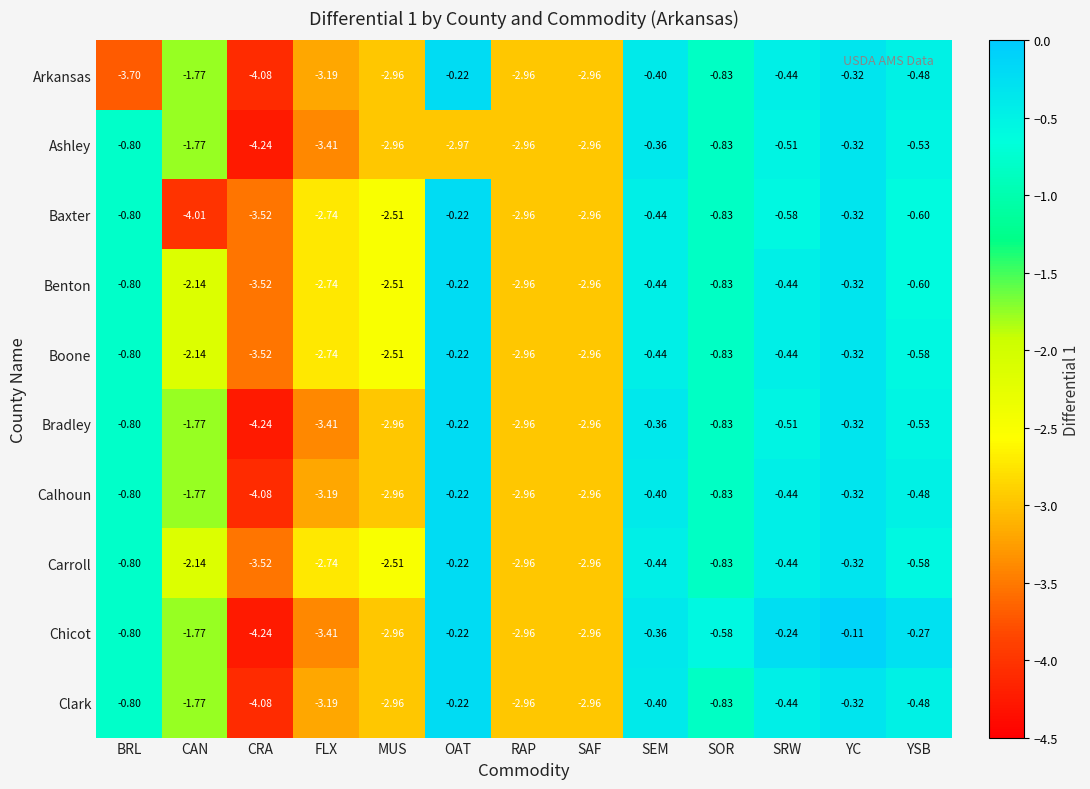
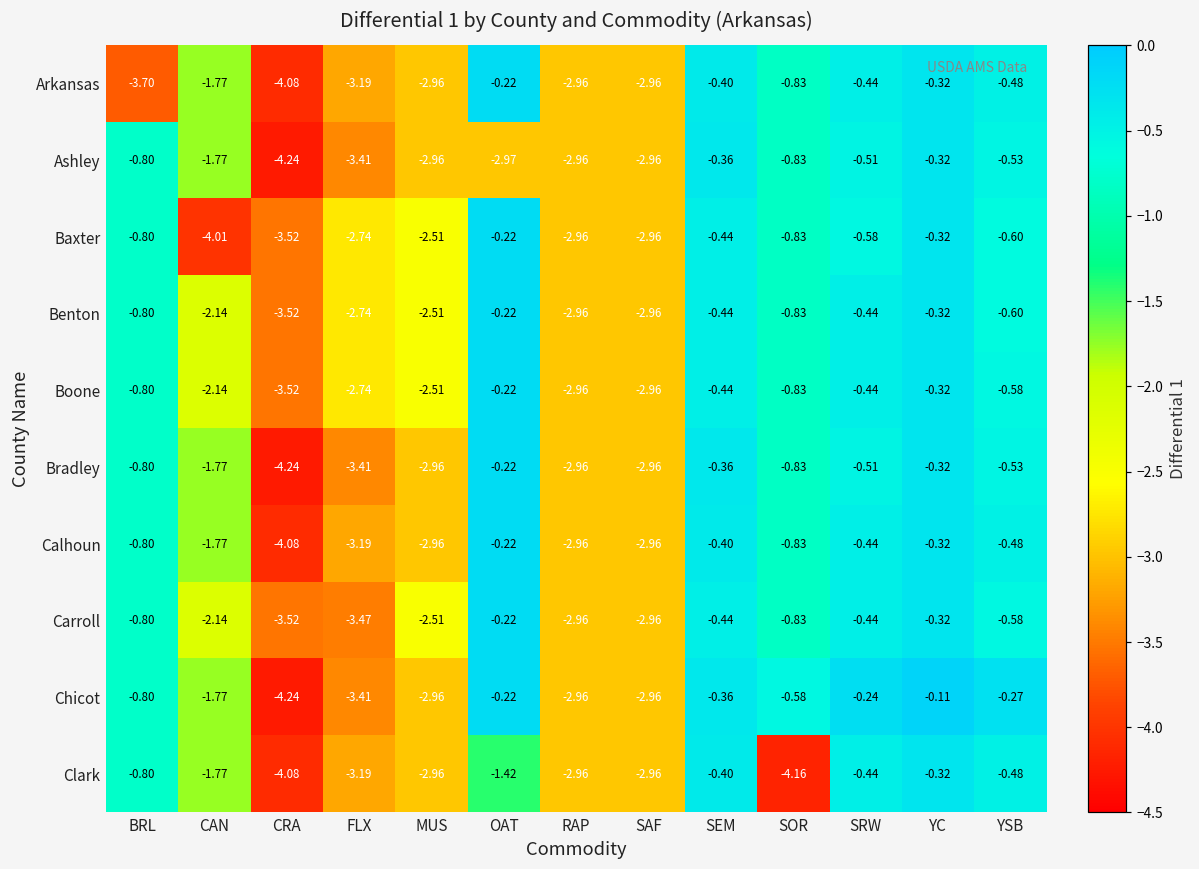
Carroll, FLX: -2.74 -> -3.47
Clark, OAT: -0.22 -> -1.42
Clark, SOR: -0.83 -> -4.16
